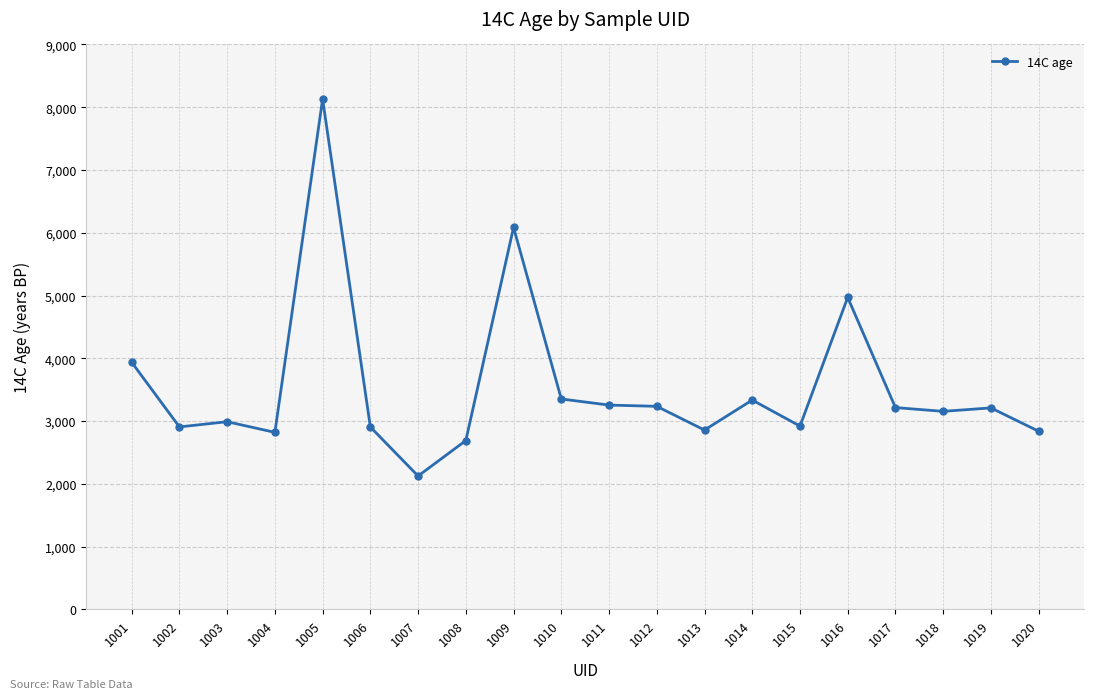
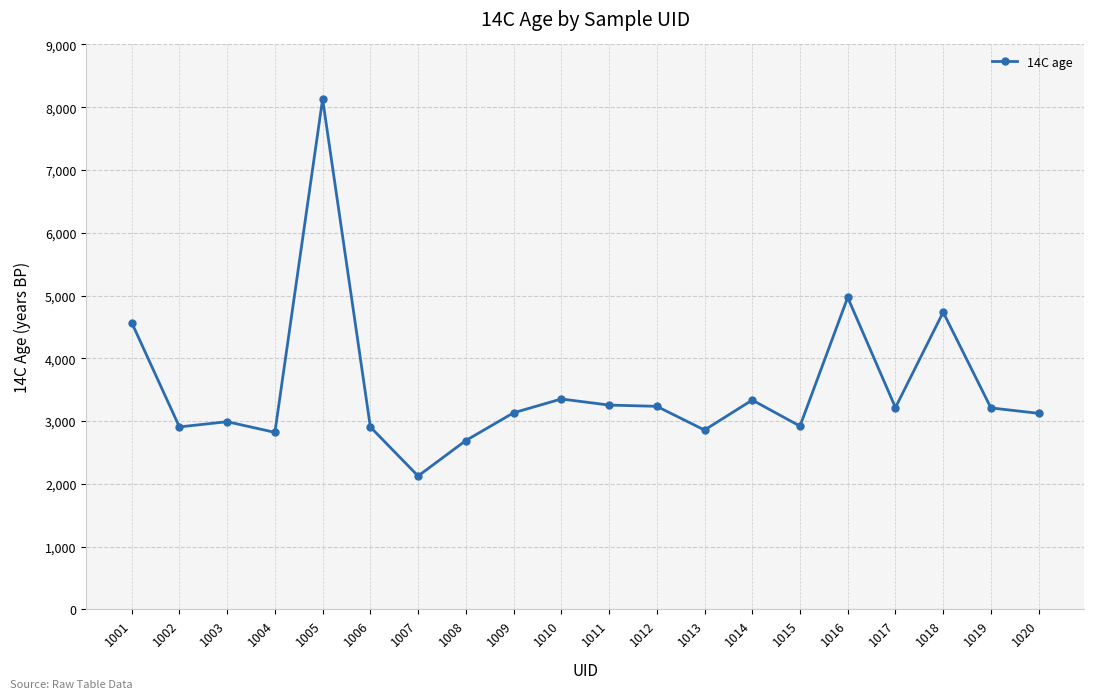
1001: 3,900 -> 4,600
1009: 6,100 -> 3,100
1018: 3,200 -> 4,700
1020: 2,800 -> 3,100
